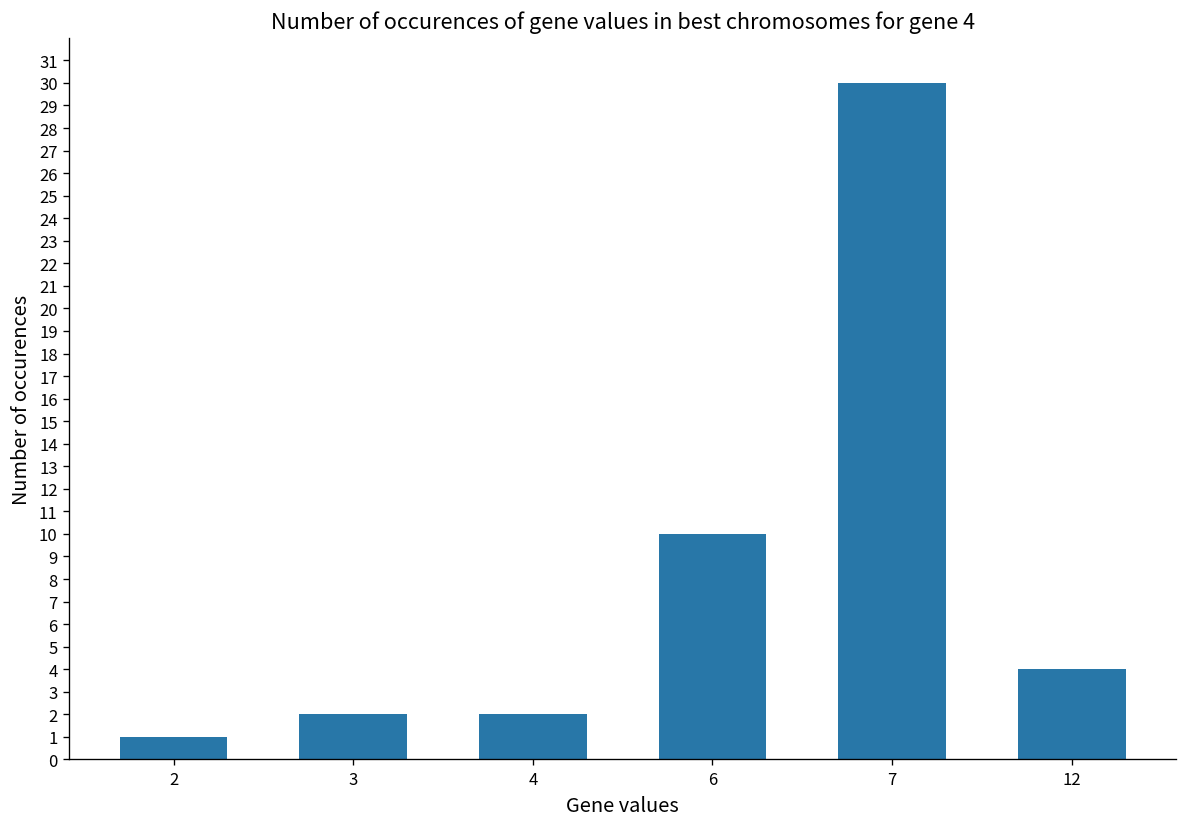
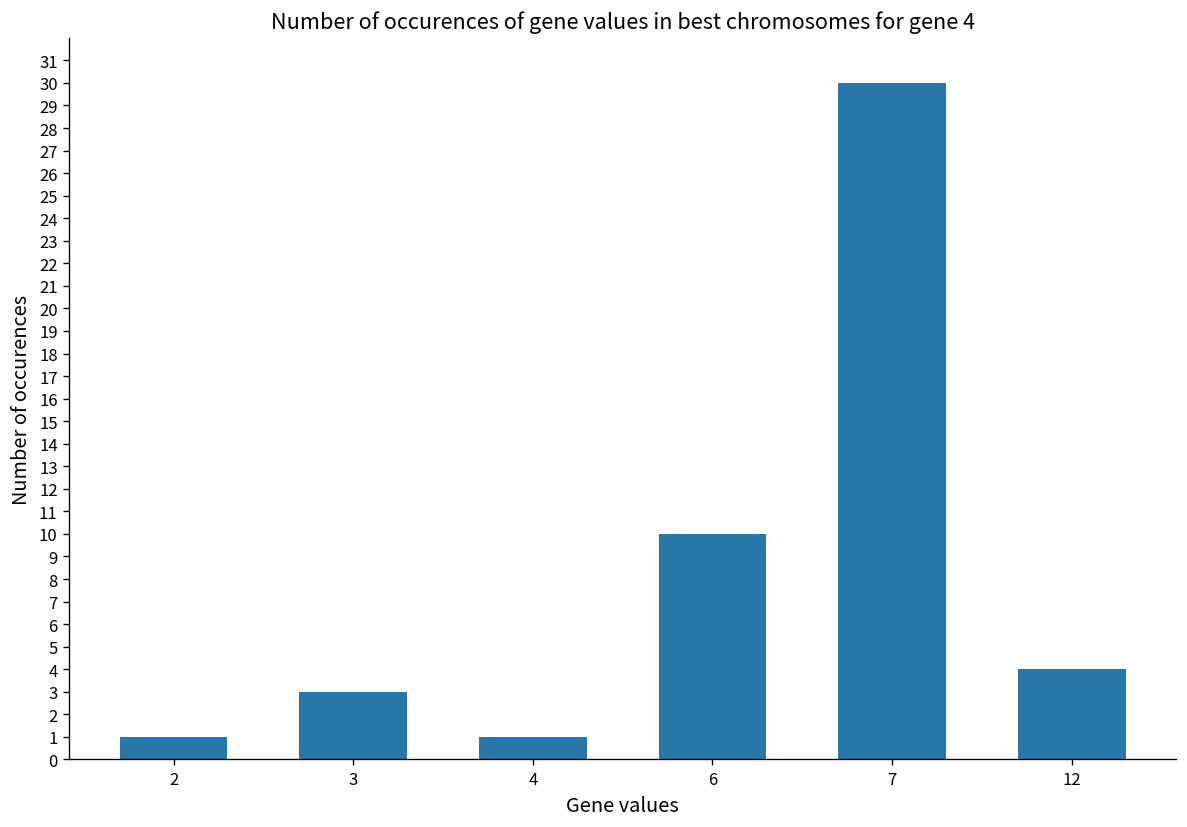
3: 2 -> 3
4: 2 -> 1
